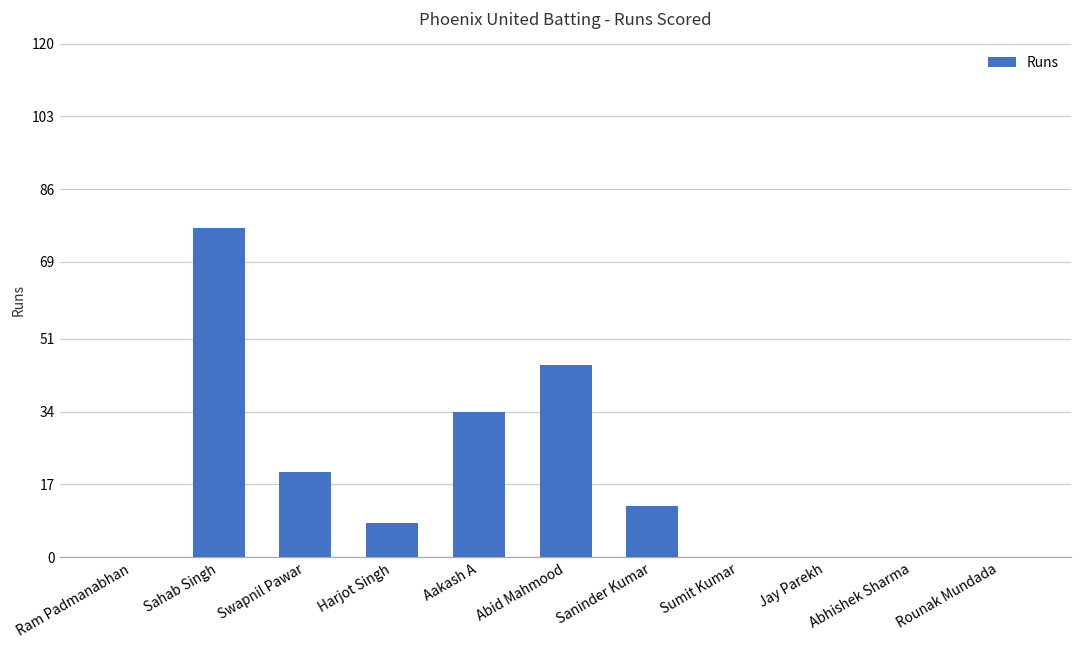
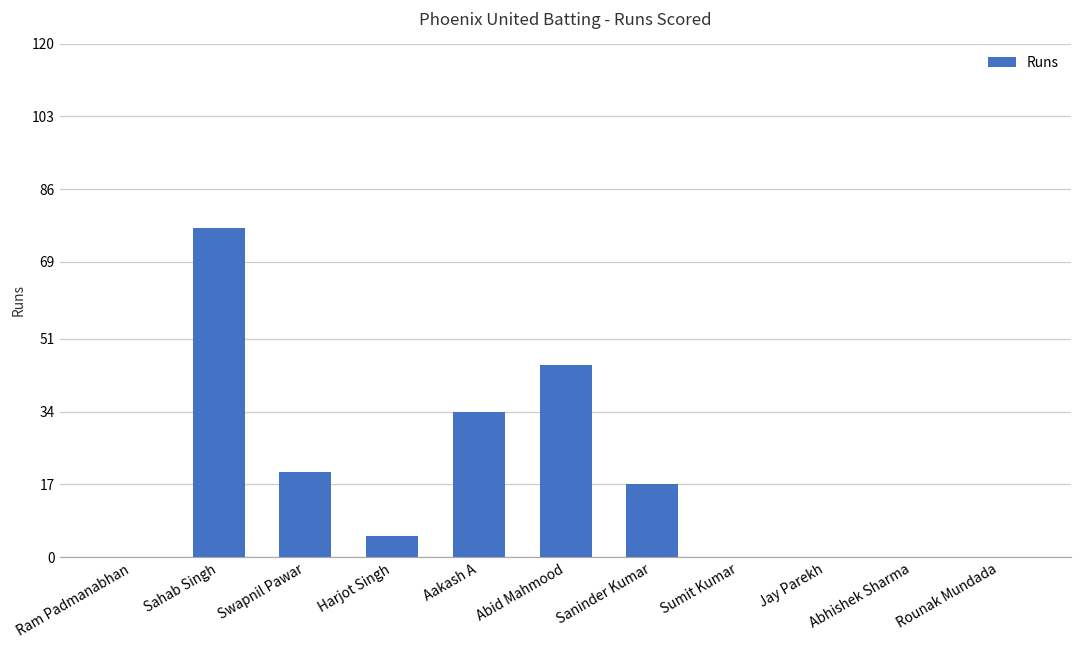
Harjot Singh: 8 -> 5
Saninder Kumar: 12 -> 17
